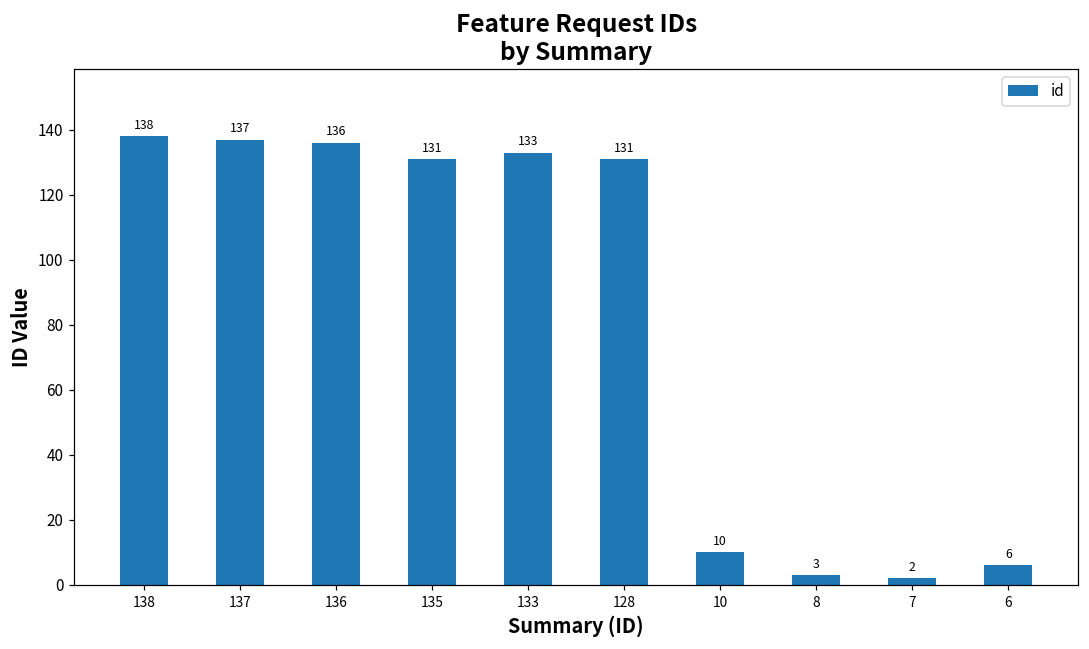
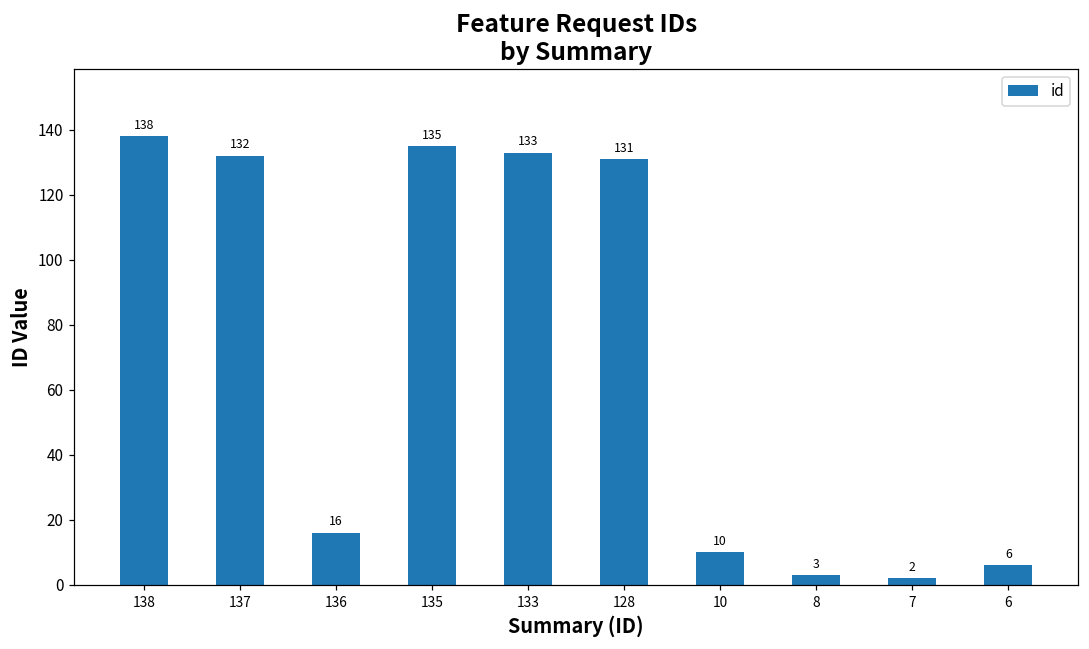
137: 137 -> 132
136: 136 -> 16
135: 131 -> 135
